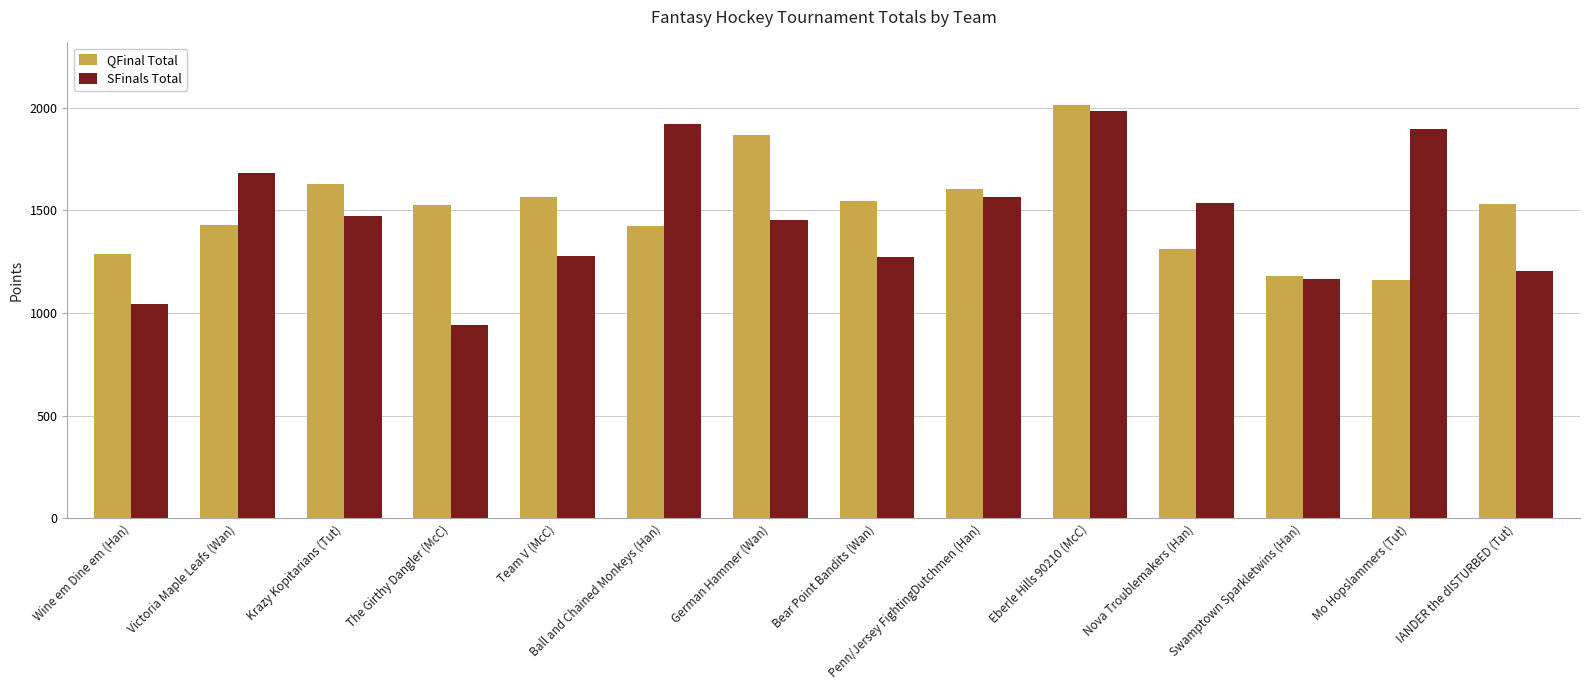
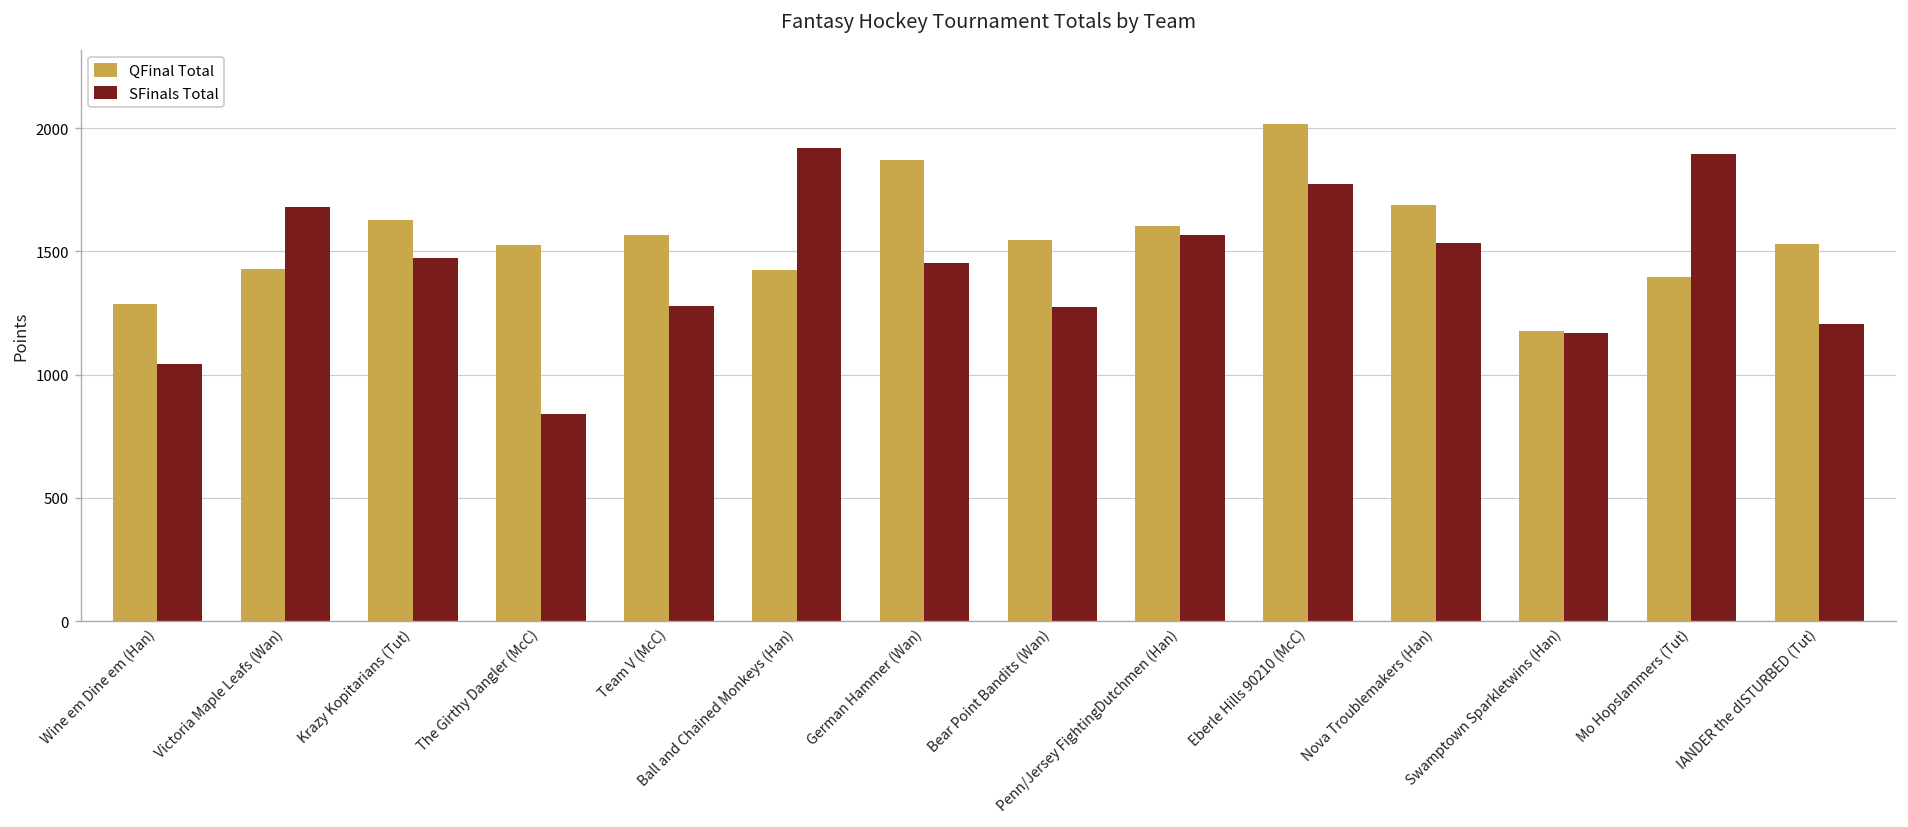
SFinals Total, The Girthy Dangler (McC): 940 -> 840
SFinals Total, Eberle Hills 90210 (McC): 1980 -> 1770
QFinal Total, Nova Troublemakers (Han): 1310 -> 1690
QFinal Total, Mo Hopslammers (Tut): 1160 -> 1400
